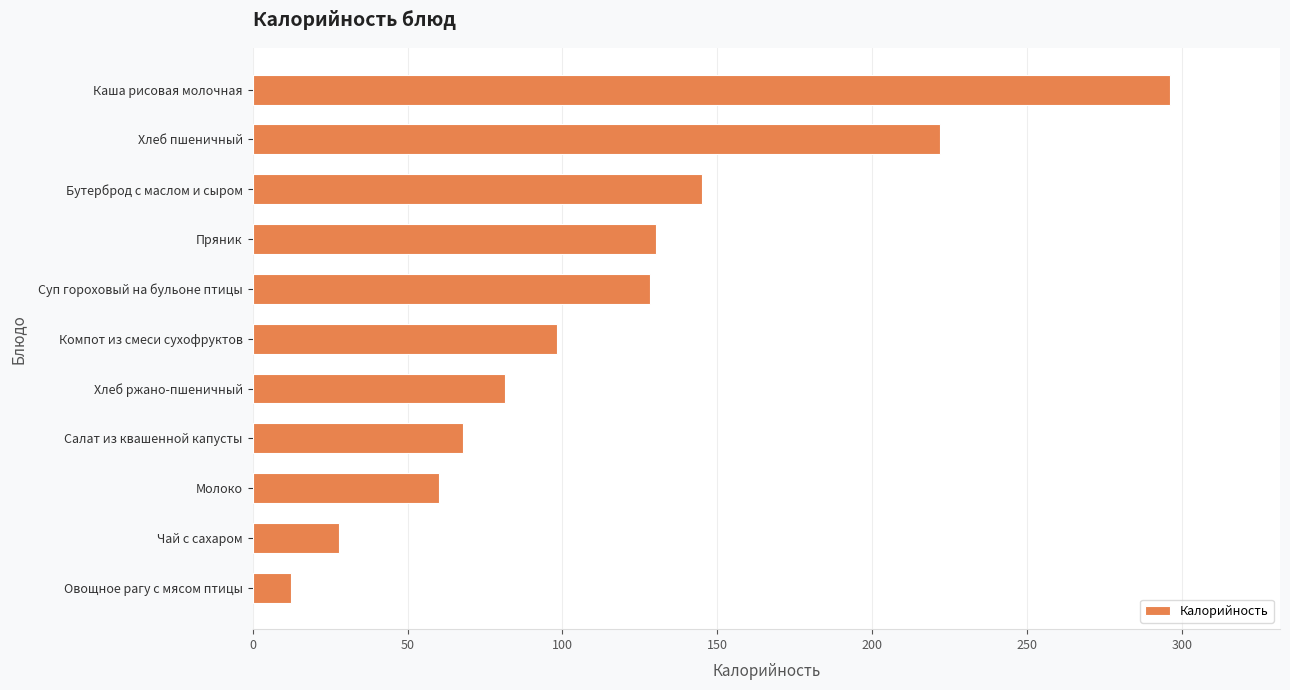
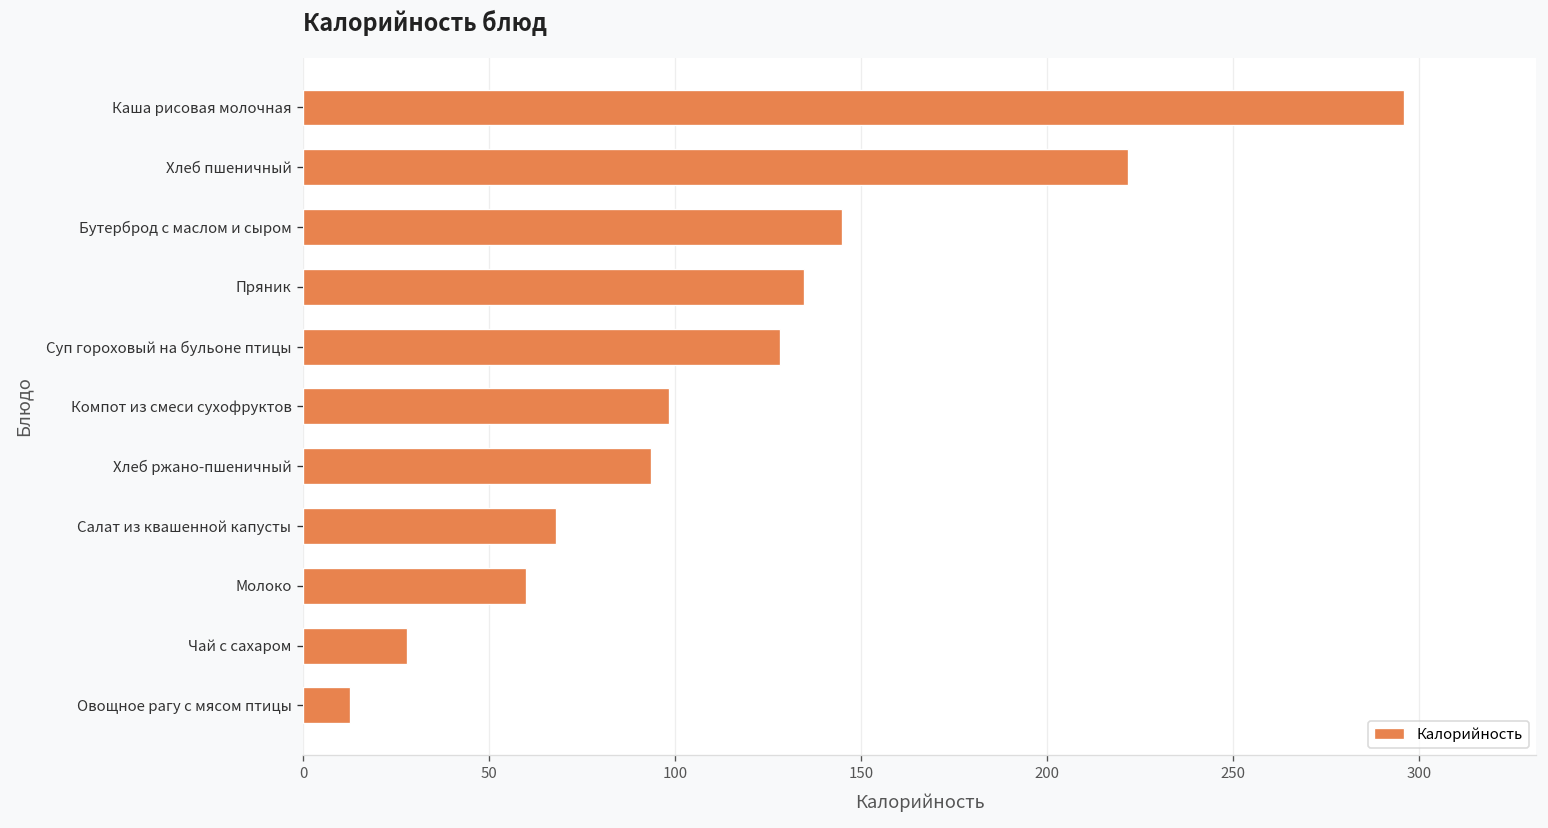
Пряник: 130 -> 135
Хлеб ржано-пшеничный: 82 -> 94
